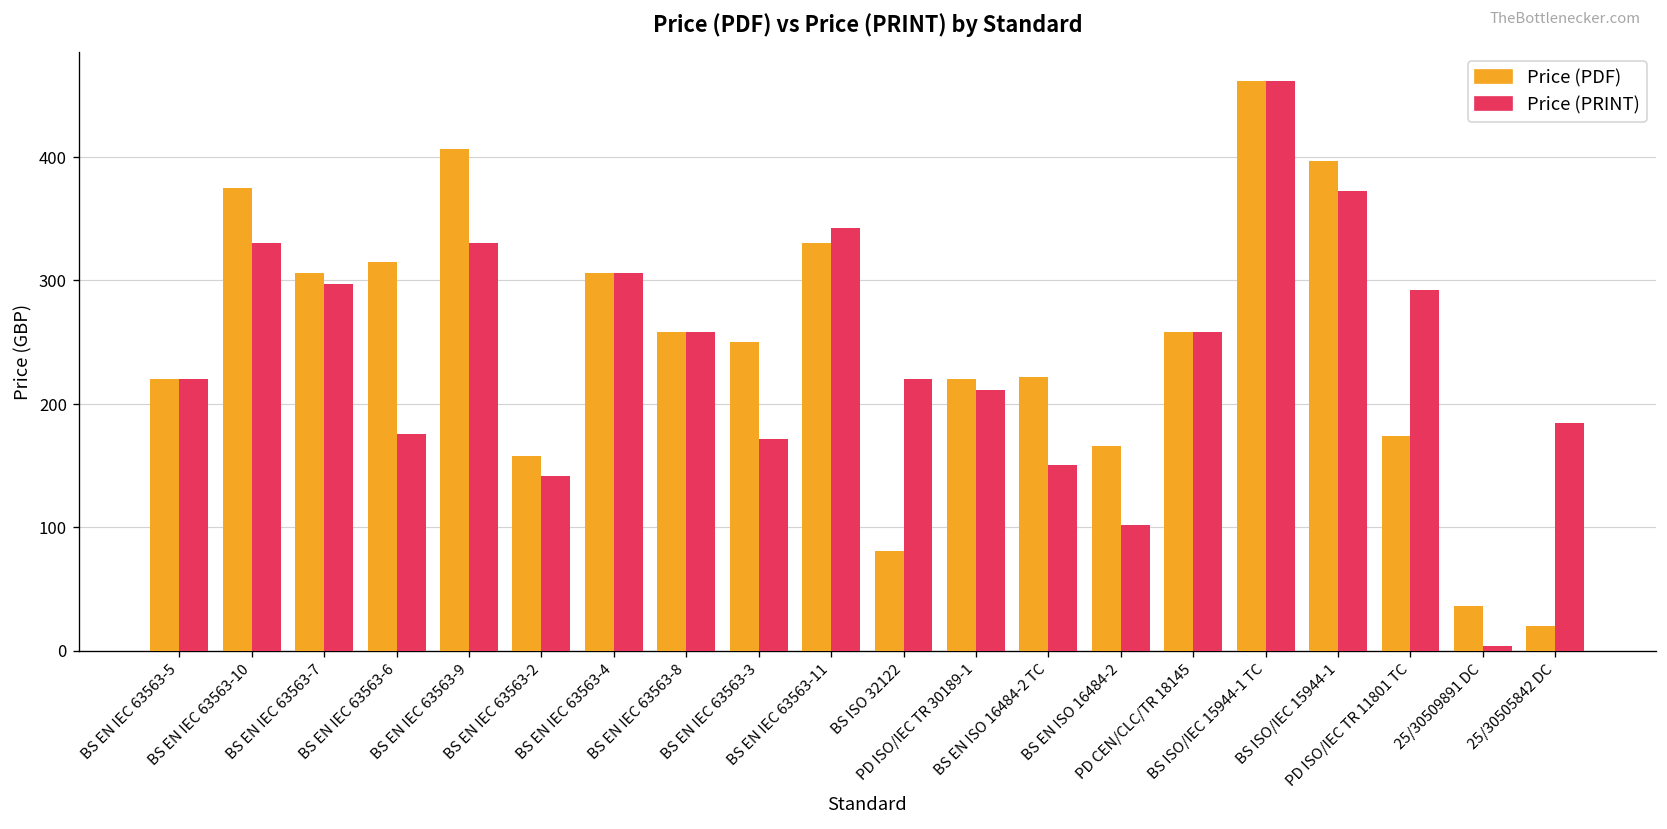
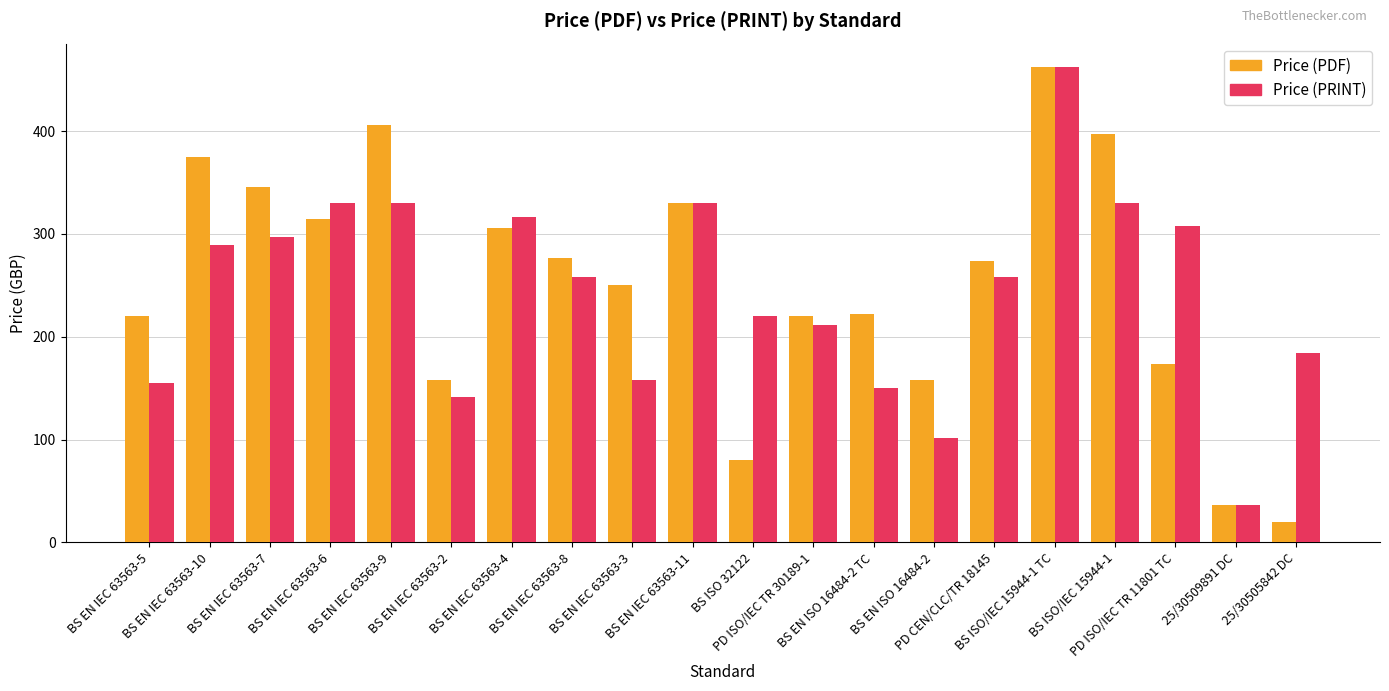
Price (PRINT), BS EN IEC 63563-5: 220 -> 155
Price (PRINT), BS EN IEC 63563-10: 330 -> 289
Price (PDF), BS EN IEC 63563-7: 306 -> 346
Price (PRINT), BS EN IEC 63563-6: 175 -> 330
Price (PRINT), BS EN IEC 63563-4: 306 -> 317
Price (PDF), BS EN IEC 63563-8: 258 -> 276
Price (PRINT), BS EN IEC 63563-3: 172 -> 158
Price (PRINT), BS EN IEC 63563-11: 342 -> 330
Price (PDF), BS EN ISO 16484-2: 166 -> 158
Price (PDF), PD CEN/CLC/TR 18145: 258 -> 273
Price (PRINT), BS ISO/IEC 15944-1: 372 -> 330
Price (PRINT), PD ISO/IEC TR 11801 TC: 292 -> 308
Price (PRINT), 25/30509891 DC: 4 -> 36
